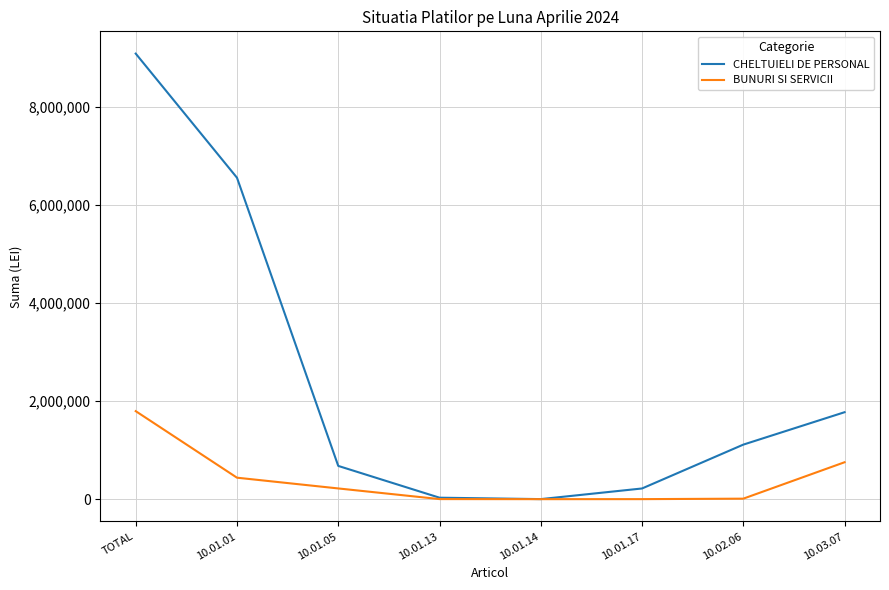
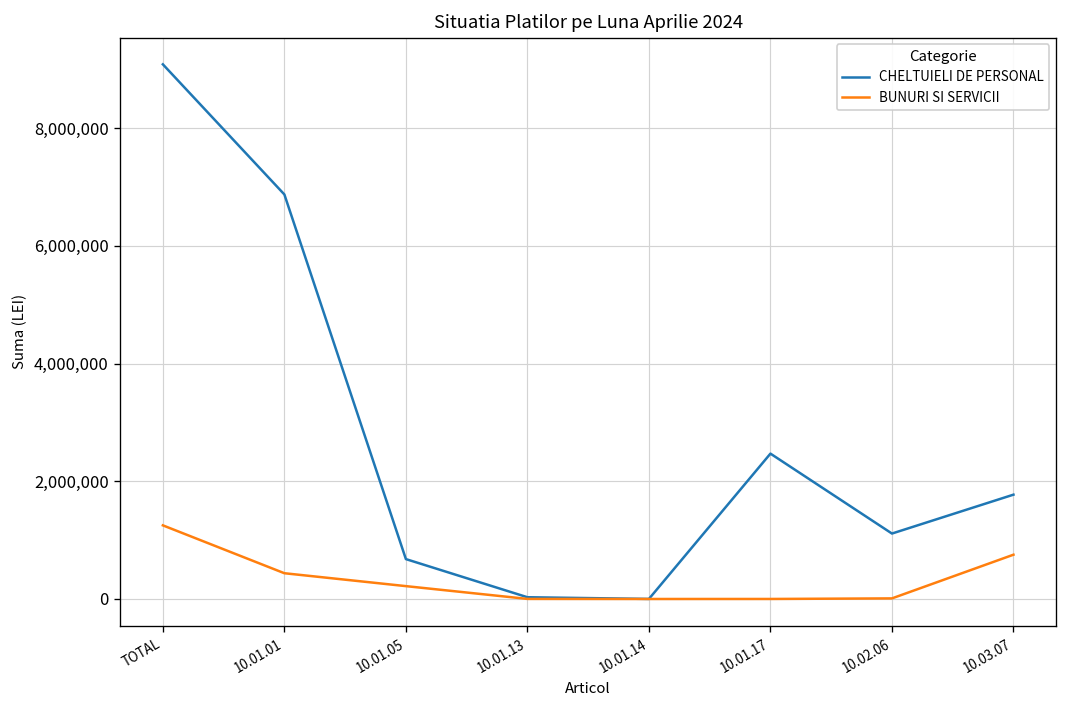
BUNURI SI SERVICII, TOTAL: 1,800,000 -> 1,300,000
CHELTUIELI DE PERSONAL, 10.01.01: 6,600,000 -> 6,900,000
CHELTUIELI DE PERSONAL, 10.01.17: 200,000 -> 2,500,000
